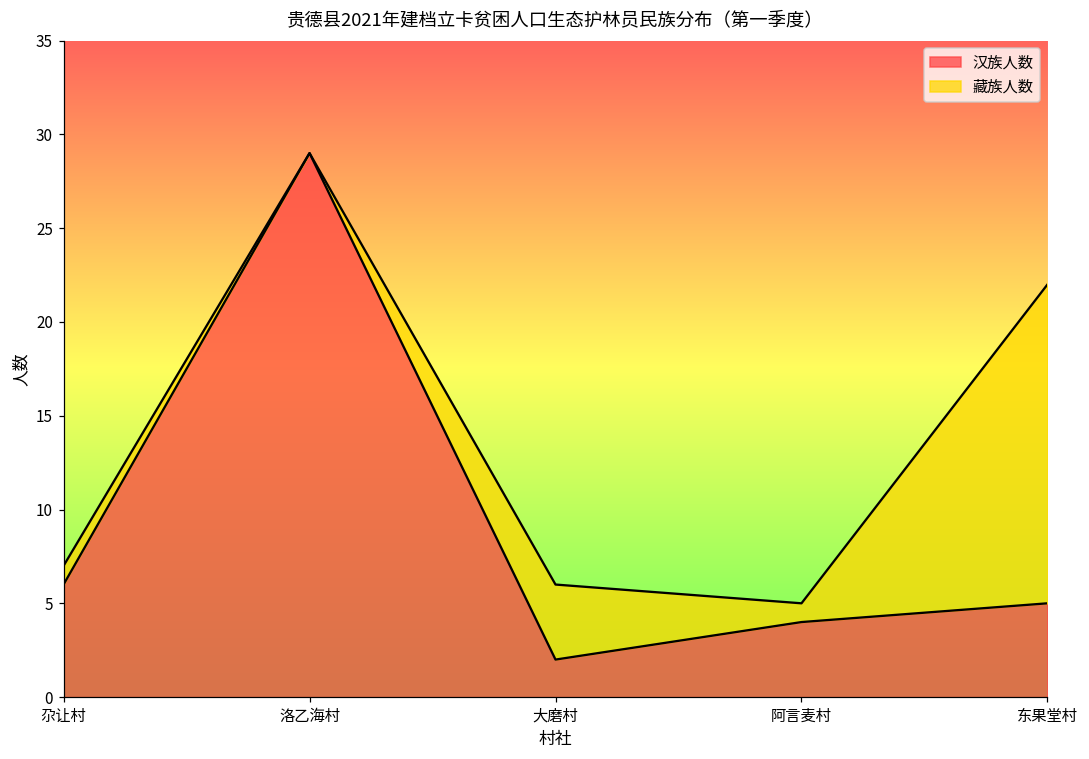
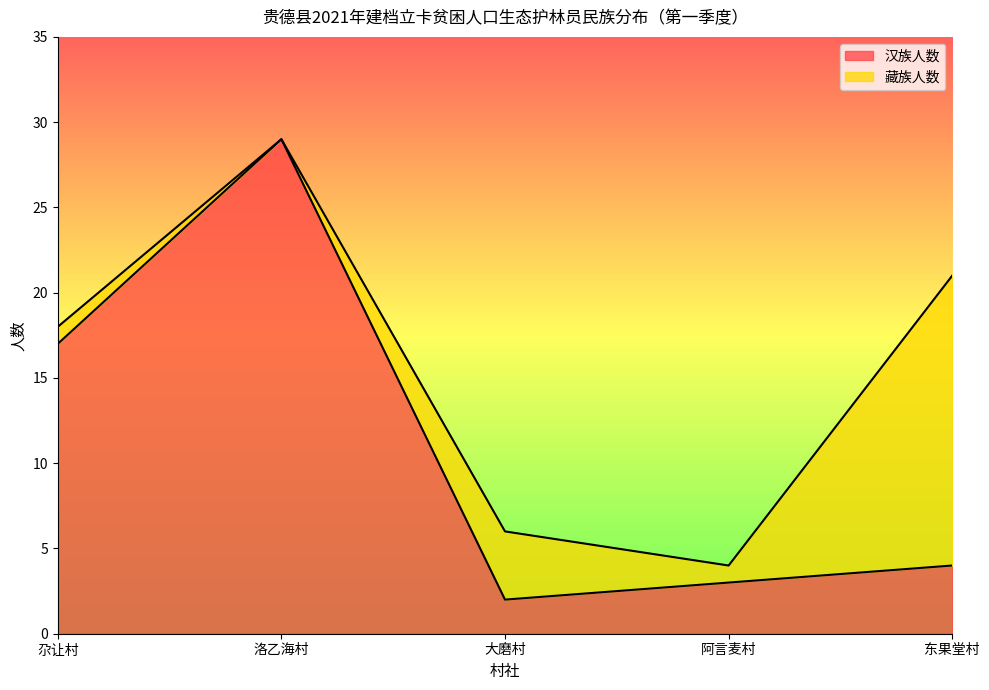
汉族人数, 尕让村: 6 -> 17
汉族人数, 阿言麦村: 4 -> 3
汉族人数, 东果堂村: 5 -> 4
